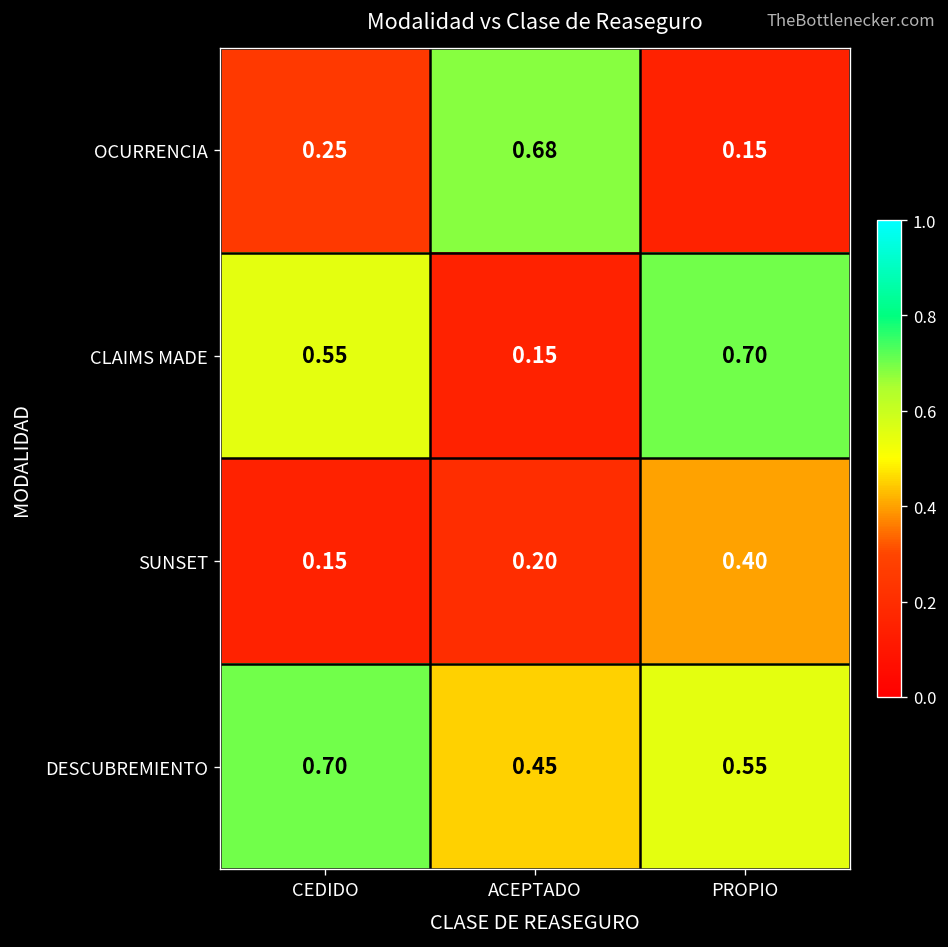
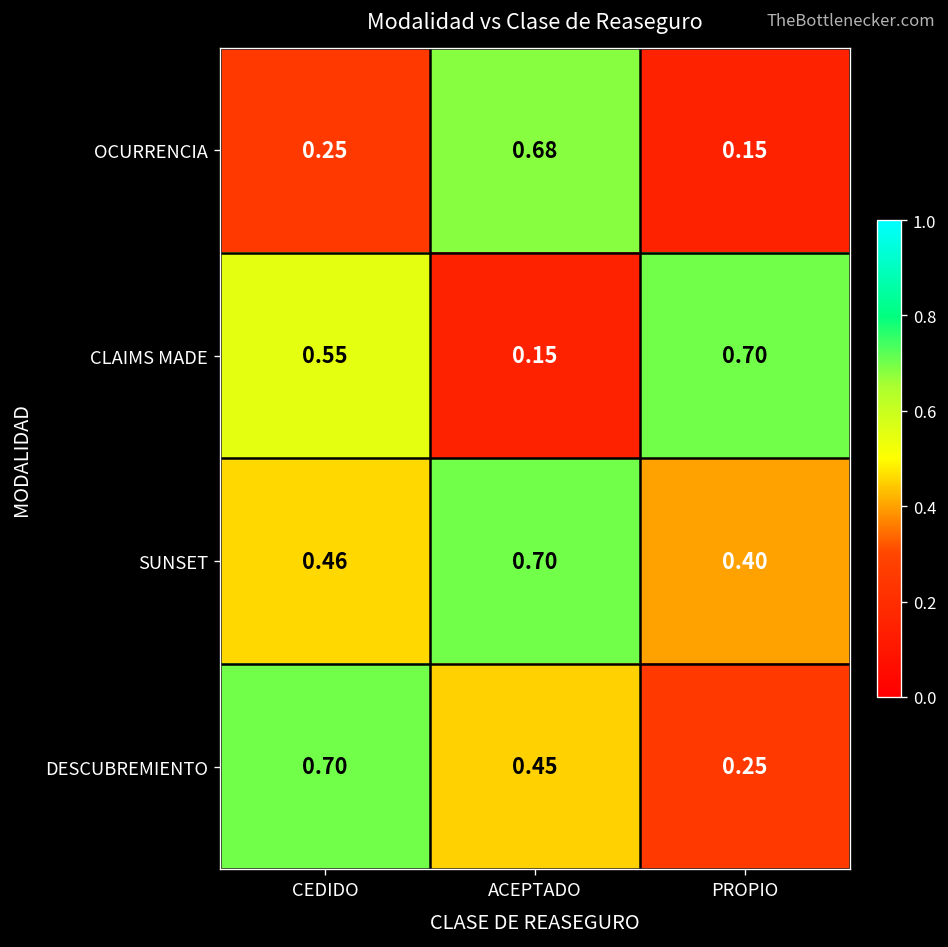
SUNSET, CEDIDO: 0.15 -> 0.46
SUNSET, ACEPTADO: 0.20 -> 0.70
DESCUBREMIENTO, PROPIO: 0.55 -> 0.25
